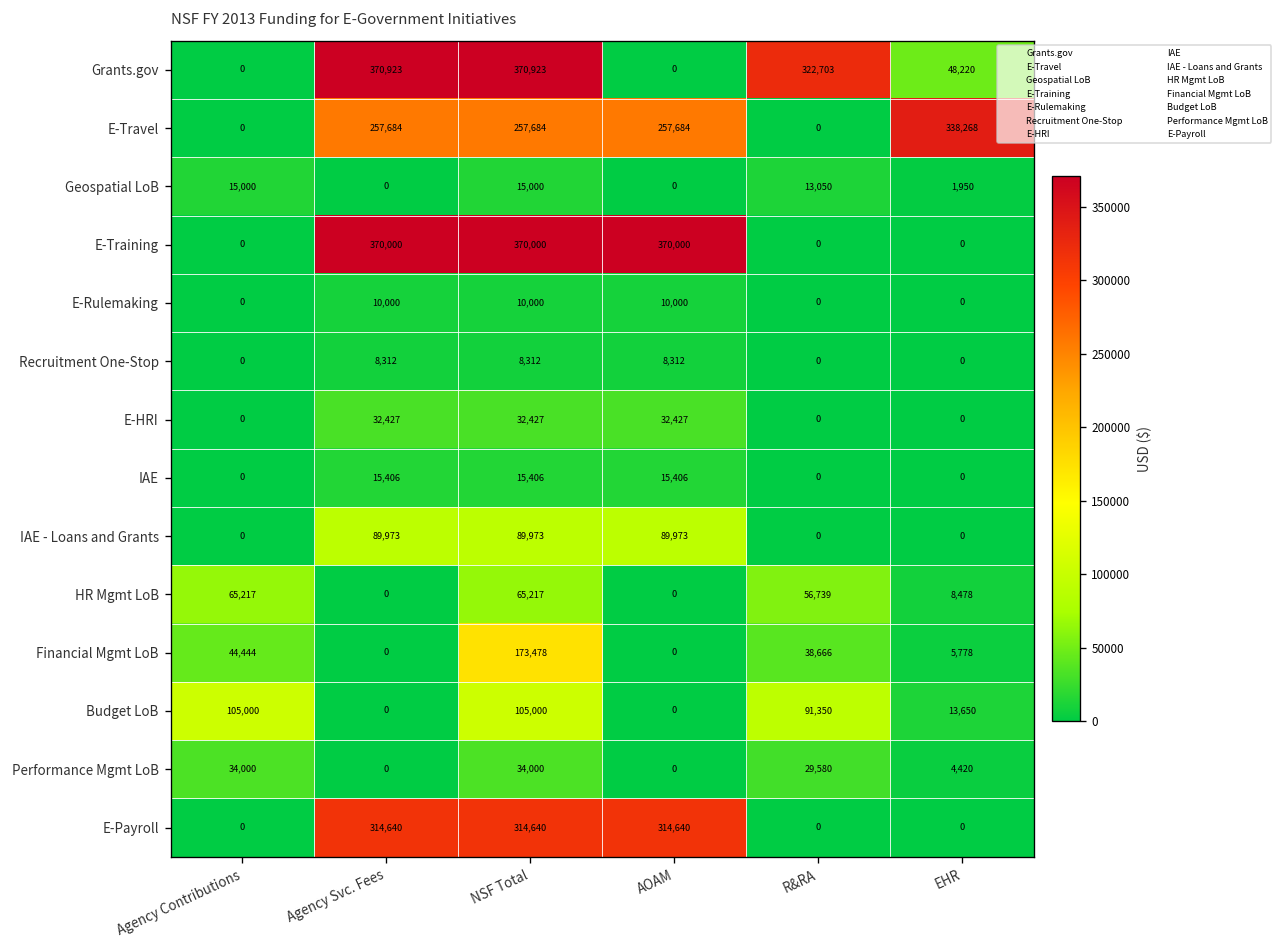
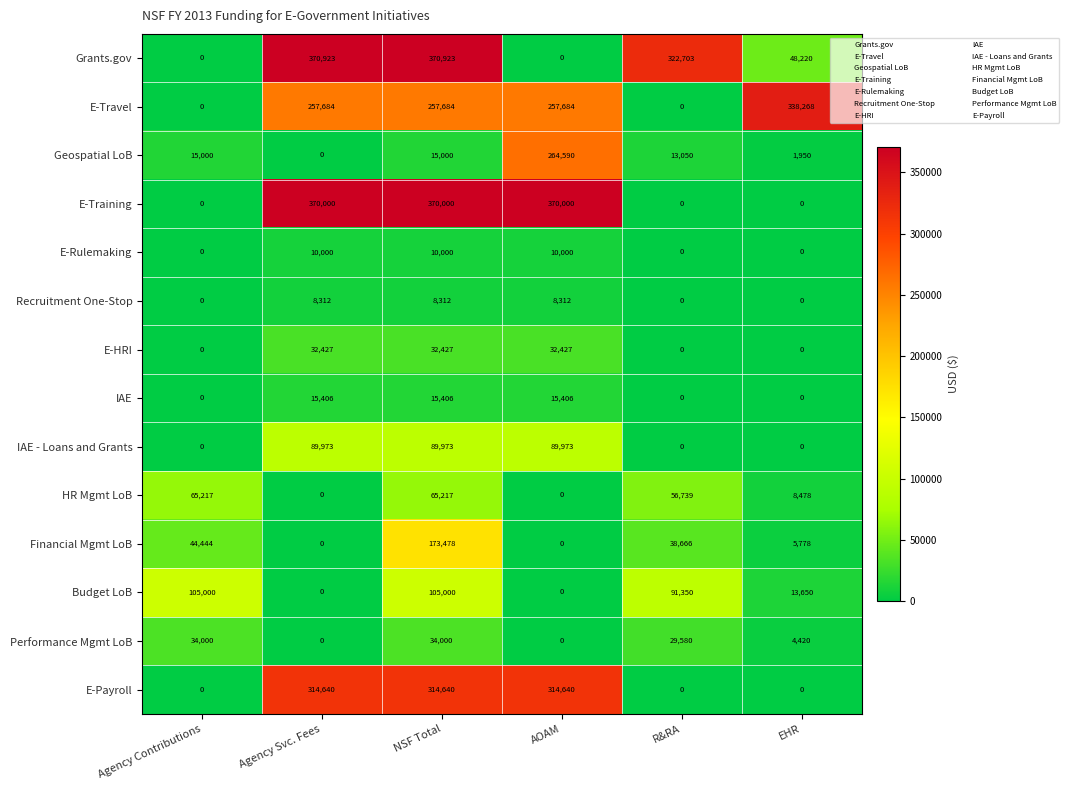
Geospatial LoB, AOAM: 0 -> 264,590
